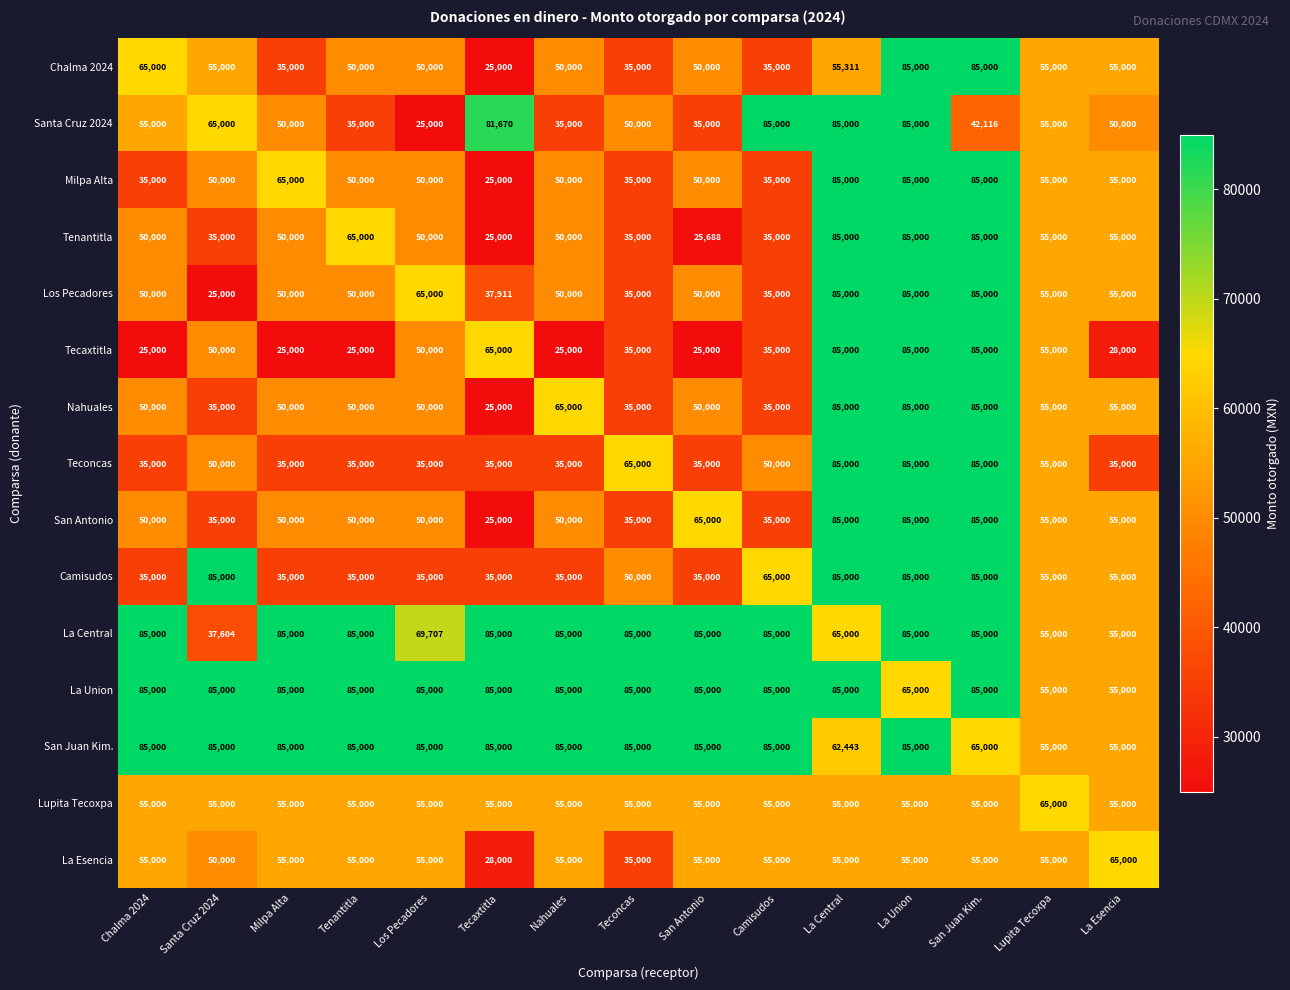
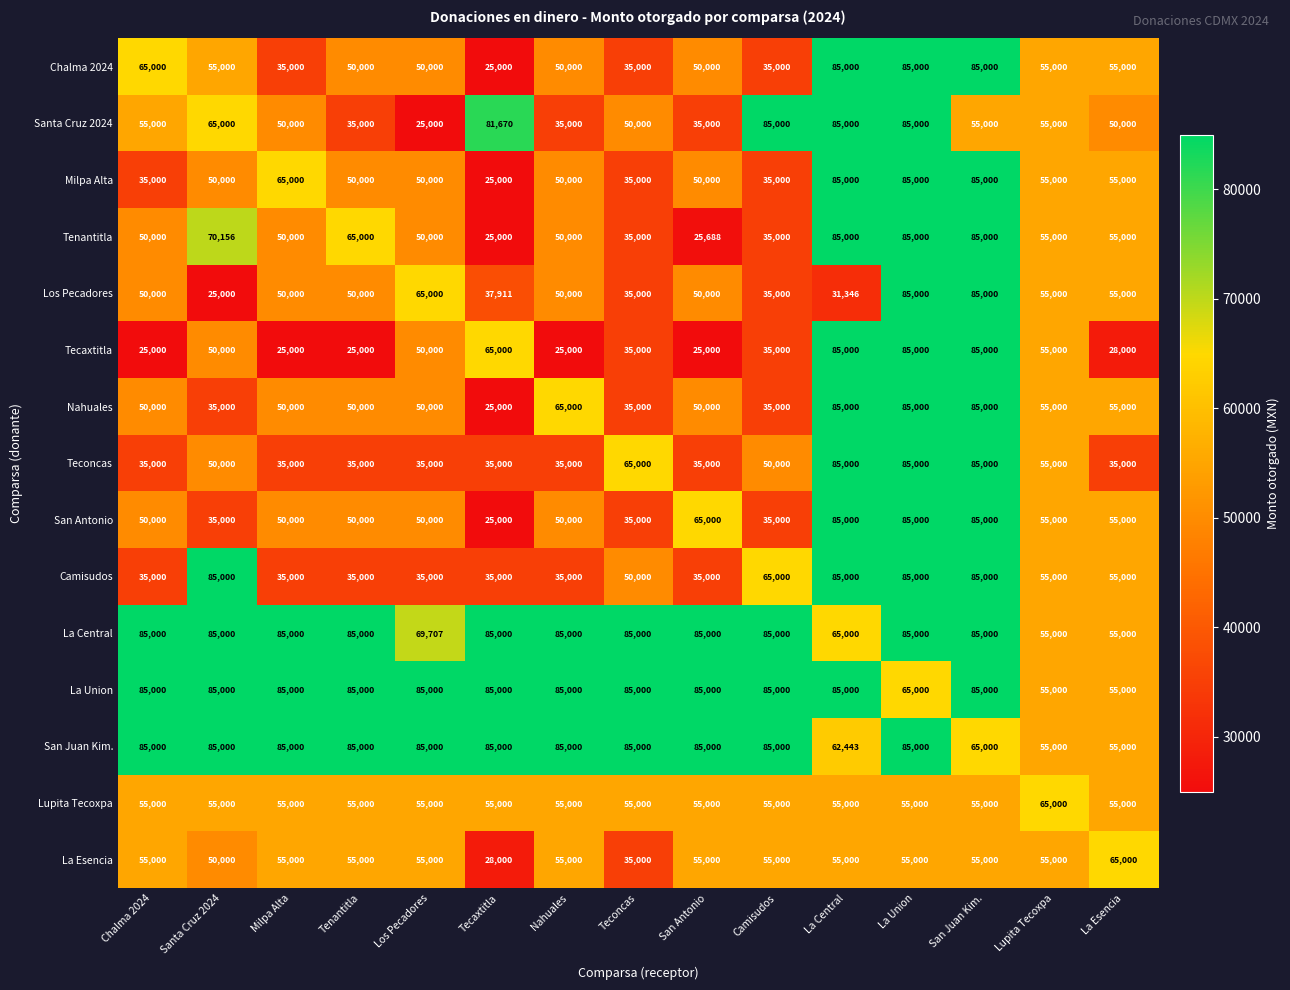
Chalma 2024, La Central: 55,311 -> 85,000
Santa Cruz 2024, San Juan Kim.: 42,116 -> 55,000
Tenantitla, Santa Cruz 2024: 35,000 -> 70,156
Los Pecadores, La Central: 85,000 -> 31,346
La Central, Santa Cruz 2024: 37,604 -> 85,000
